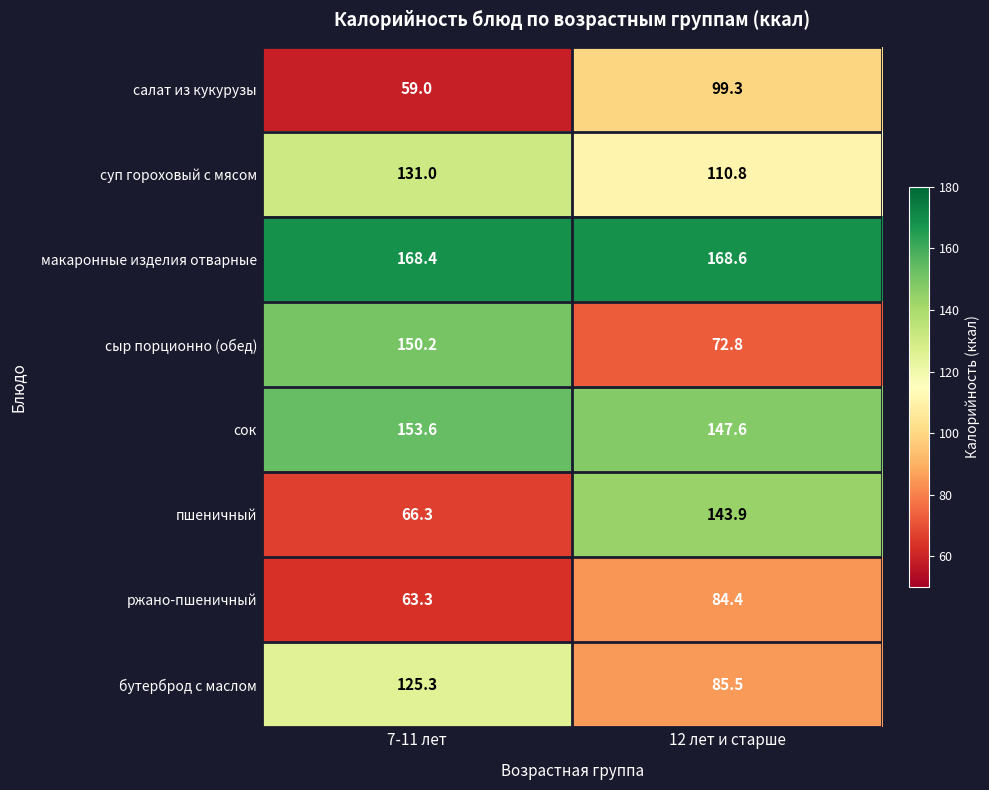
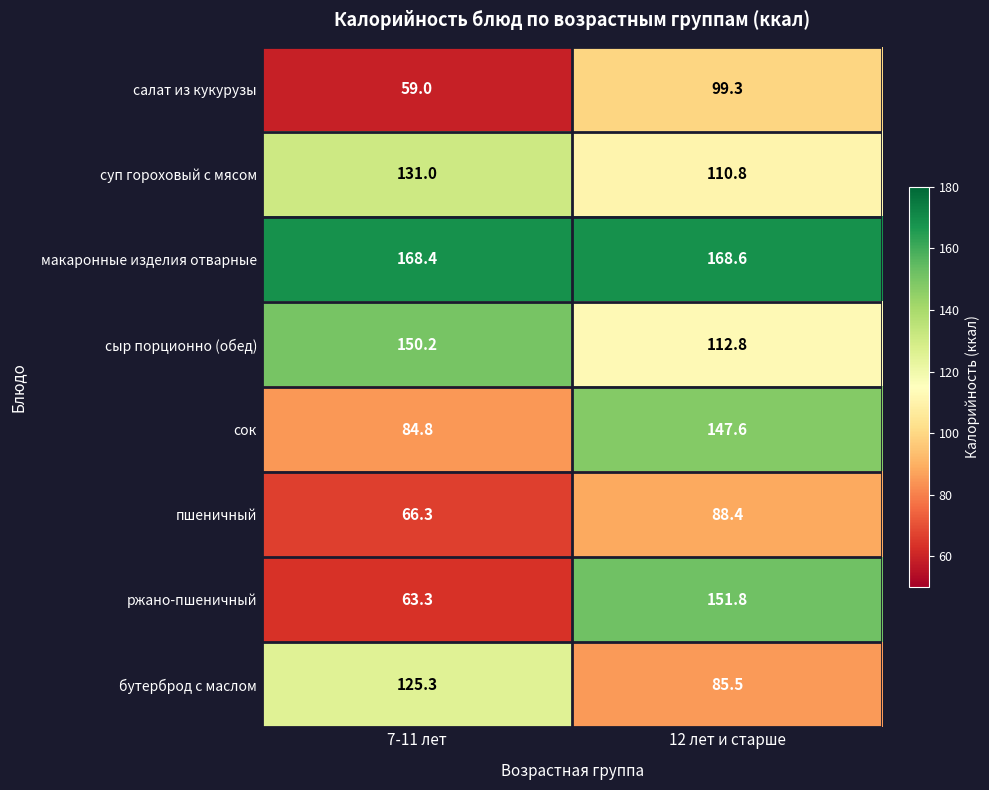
сыр порционно (обед), 12 лет и старше: 72.8 -> 112.8
сок, 7-11 лет: 153.6 -> 84.8
пшеничный, 12 лет и старше: 143.9 -> 88.4
ржано-пшеничный, 12 лет и старше: 84.4 -> 151.8
